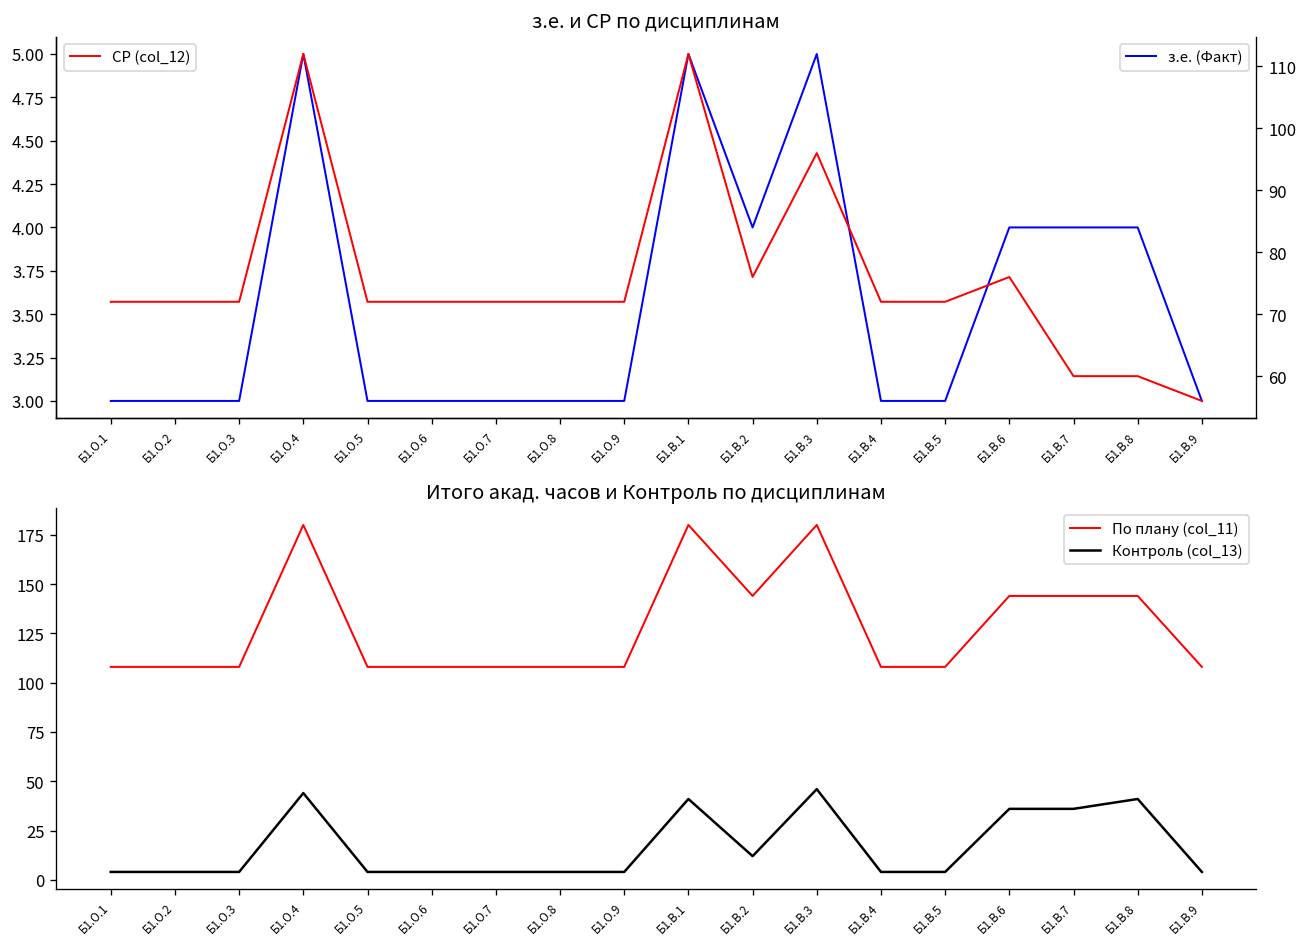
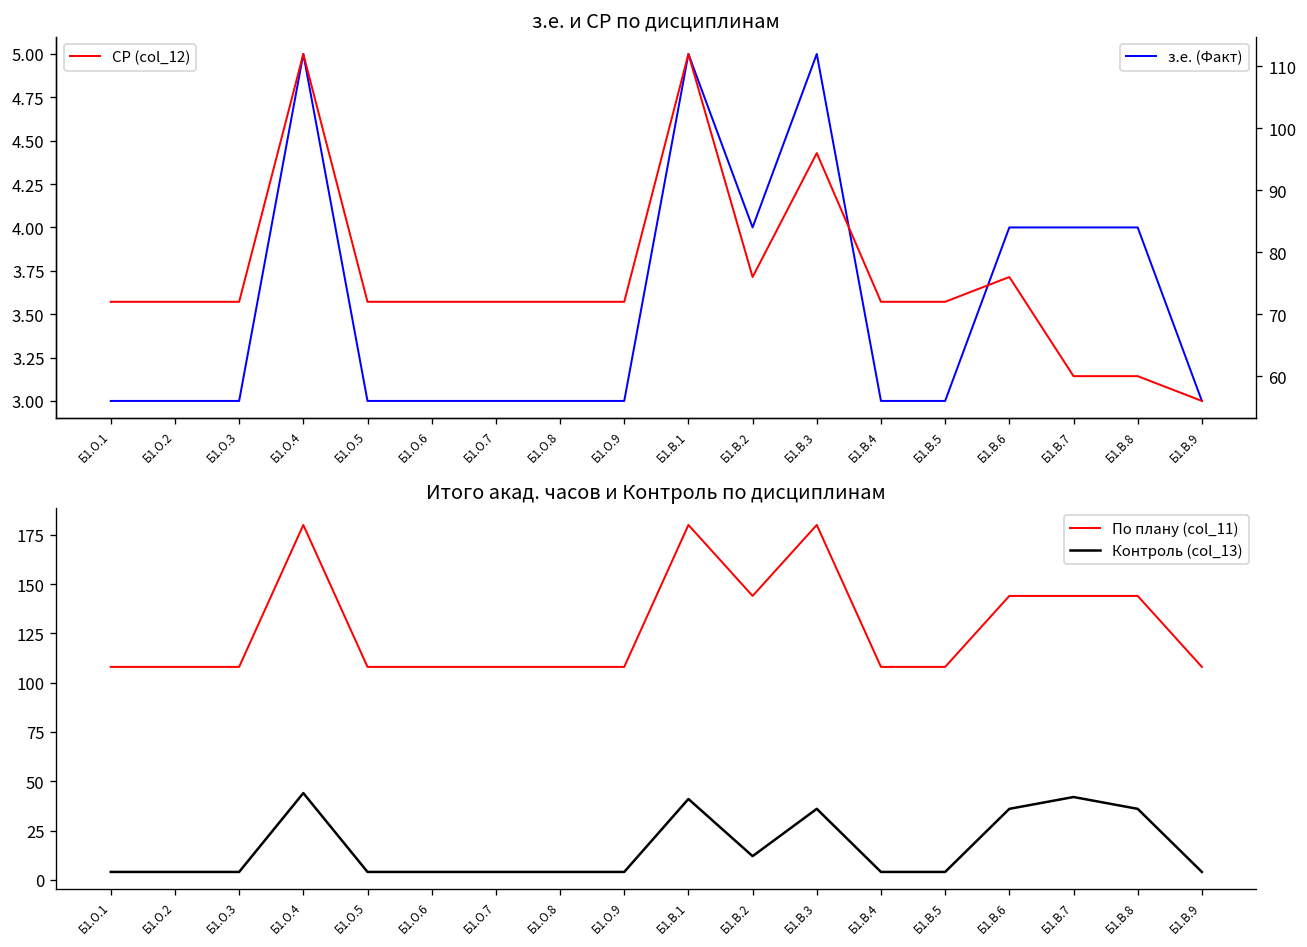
Итого акад. часов и Контроль по дисциплинам, Контроль (col_13), Б1.В.3: 46 -> 36
Итого акад. часов и Контроль по дисциплинам, Контроль (col_13), Б1.В.7: 36 -> 42
Итого акад. часов и Контроль по дисциплинам, Контроль (col_13), Б1.В.8: 41 -> 36
